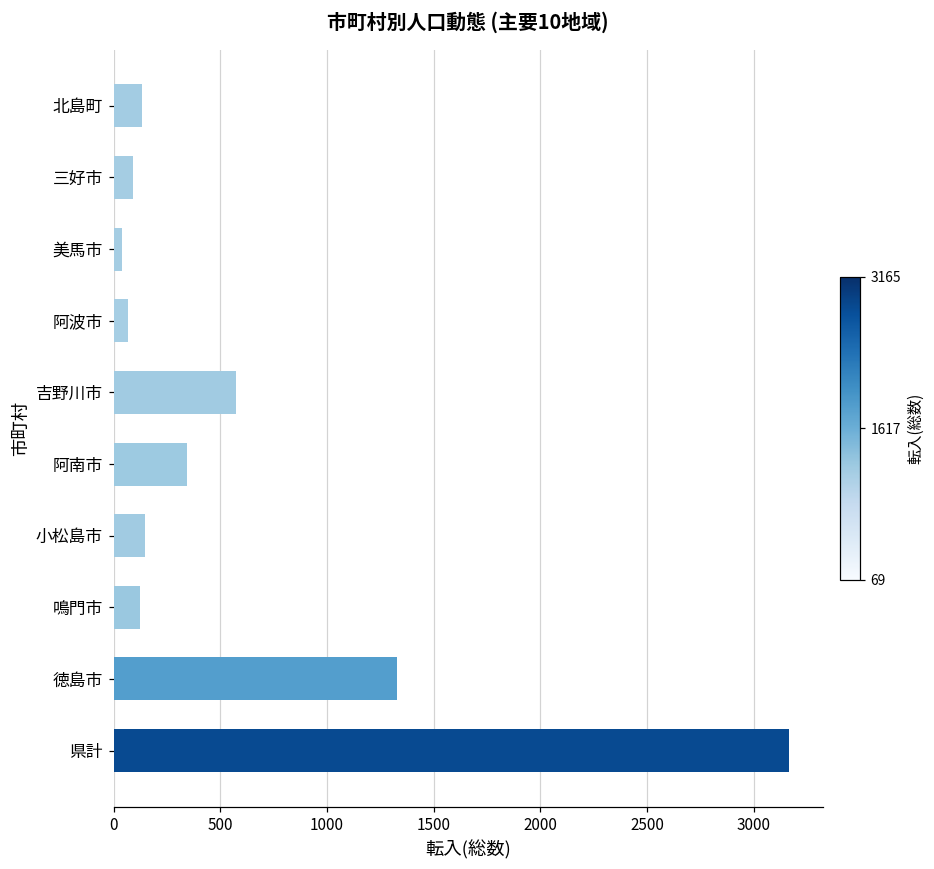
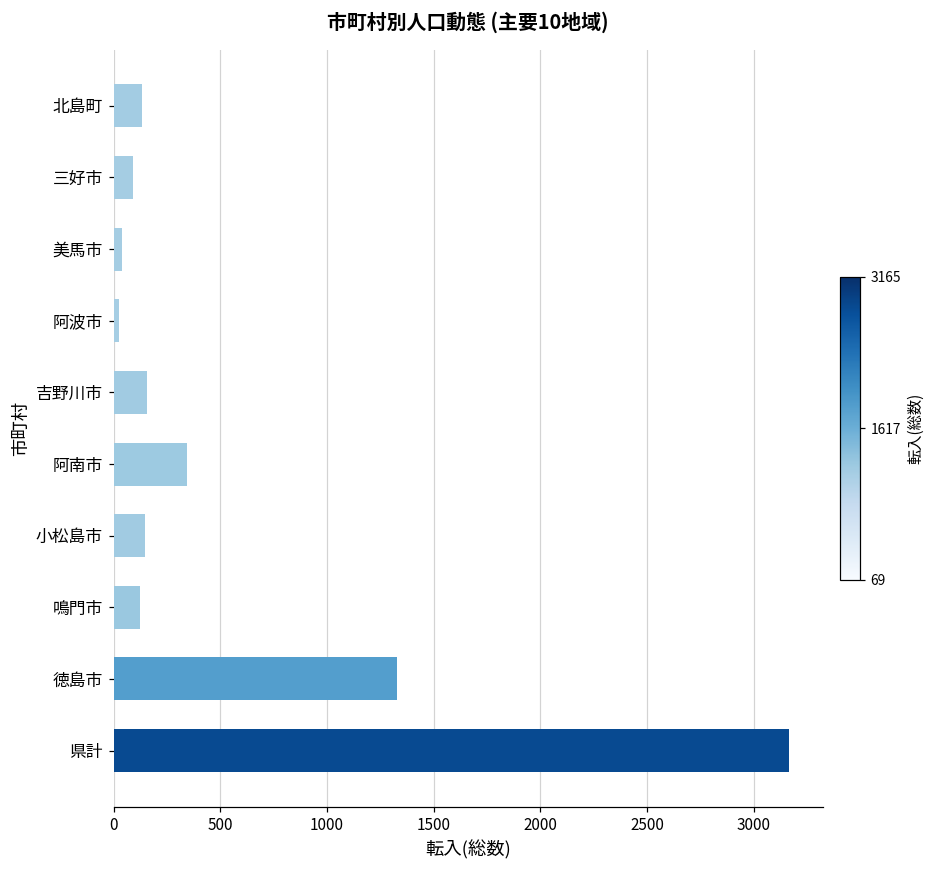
阿波市: 70 -> 20
吉野川市: 580 -> 160
